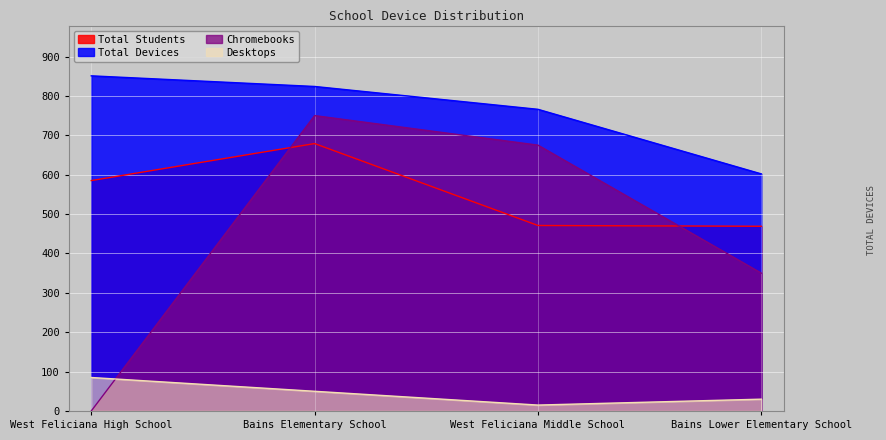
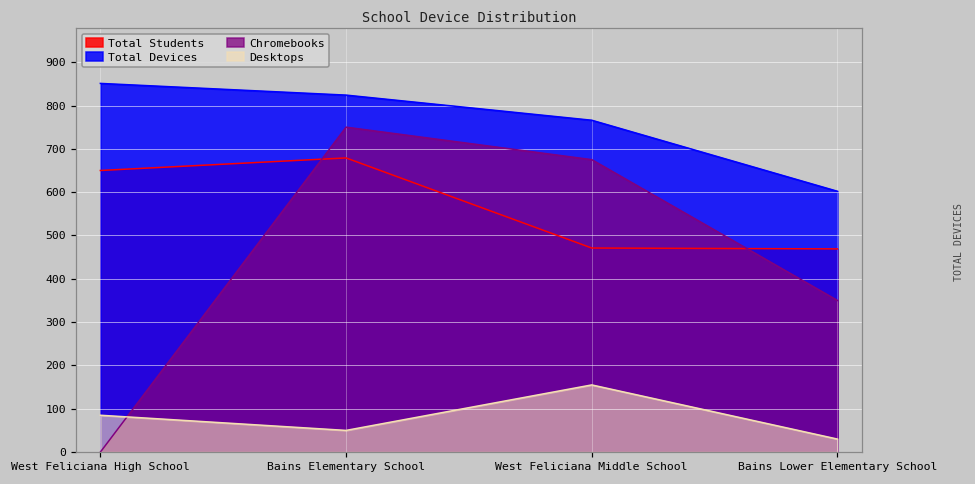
Total Students, West Feliciana High School: 590 -> 650
Desktops, West Feliciana Middle School: 20 -> 160
